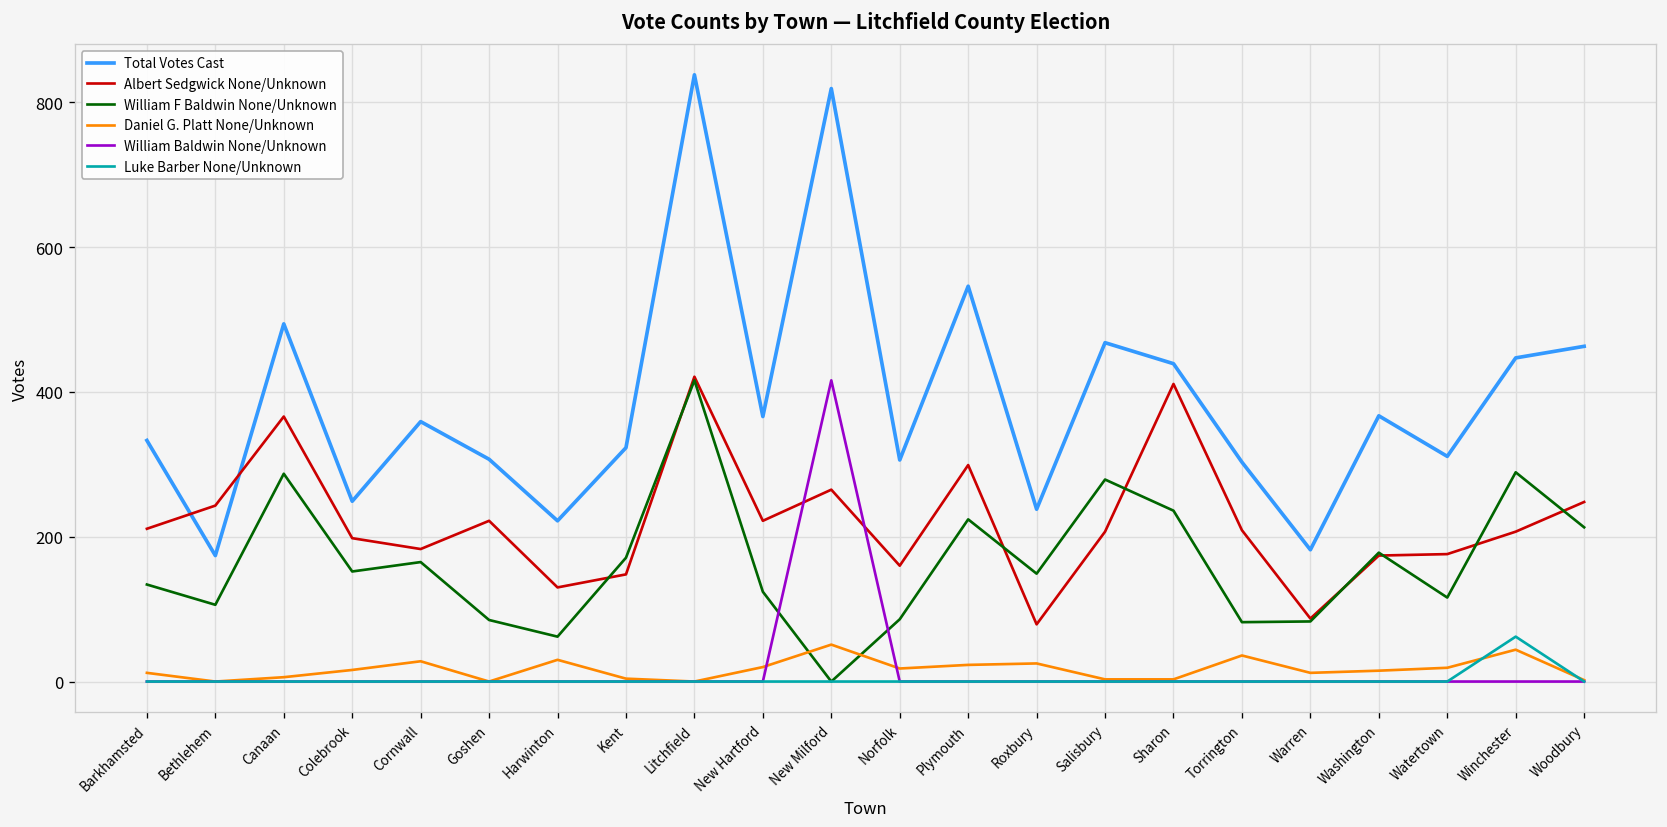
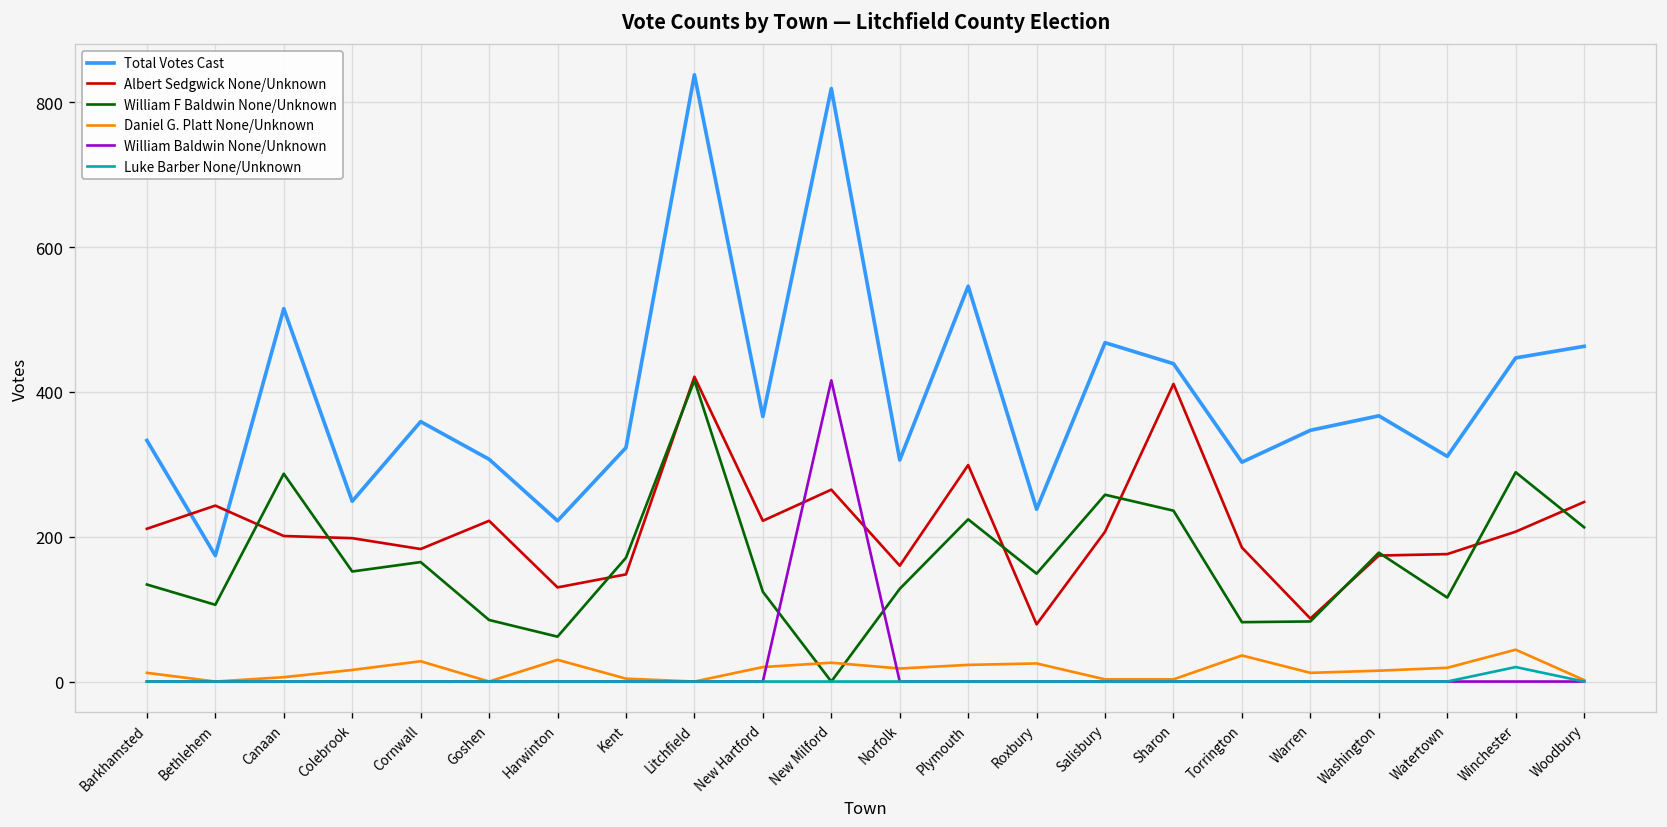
Total Votes Cast, Canaan: 490 -> 520
Albert Sedgwick None/Unknown, Canaan: 370 -> 200
Daniel G. Platt None/Unknown, New Milford: 50 -> 30
William F Baldwin None/Unknown, Norfolk: 90 -> 130
William F Baldwin None/Unknown, Salisbury: 280 -> 260
Albert Sedgwick None/Unknown, Torrington: 210 -> 190
Total Votes Cast, Warren: 180 -> 350
Luke Barber None/Unknown, Winchester: 60 -> 20
